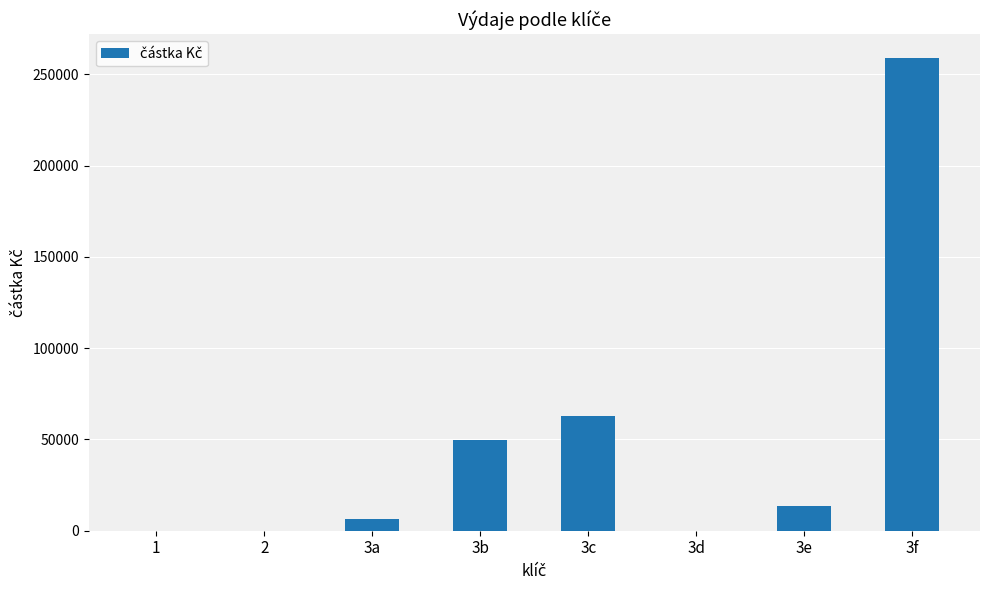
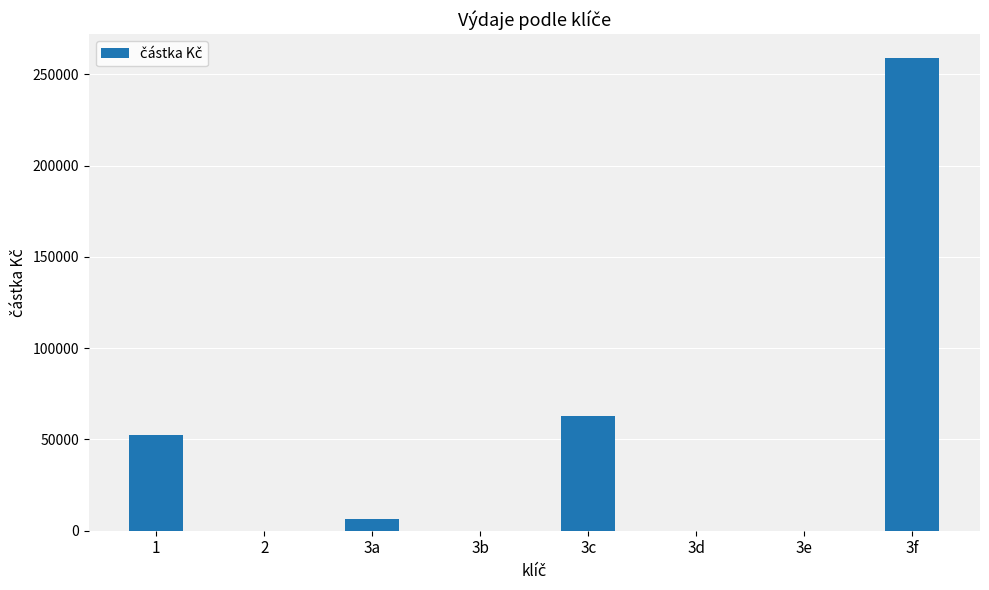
1: 0 -> 52000
3b: 50000 -> 0
3e: 13000 -> 0
